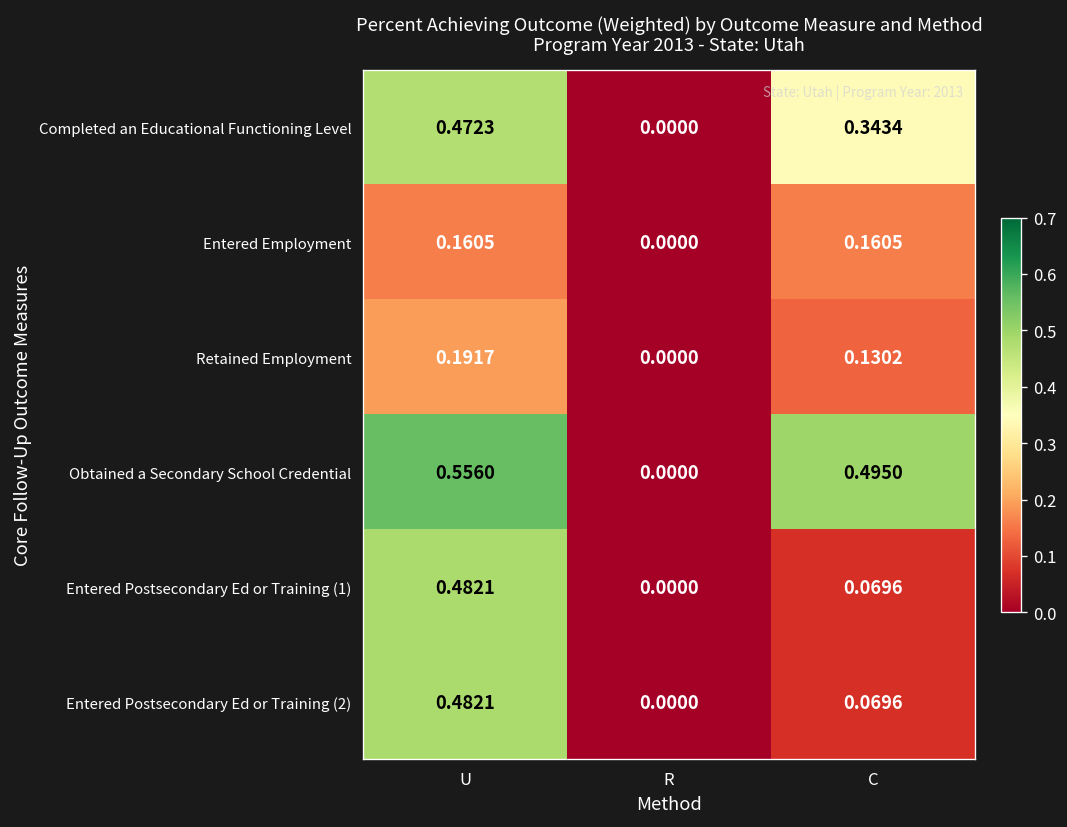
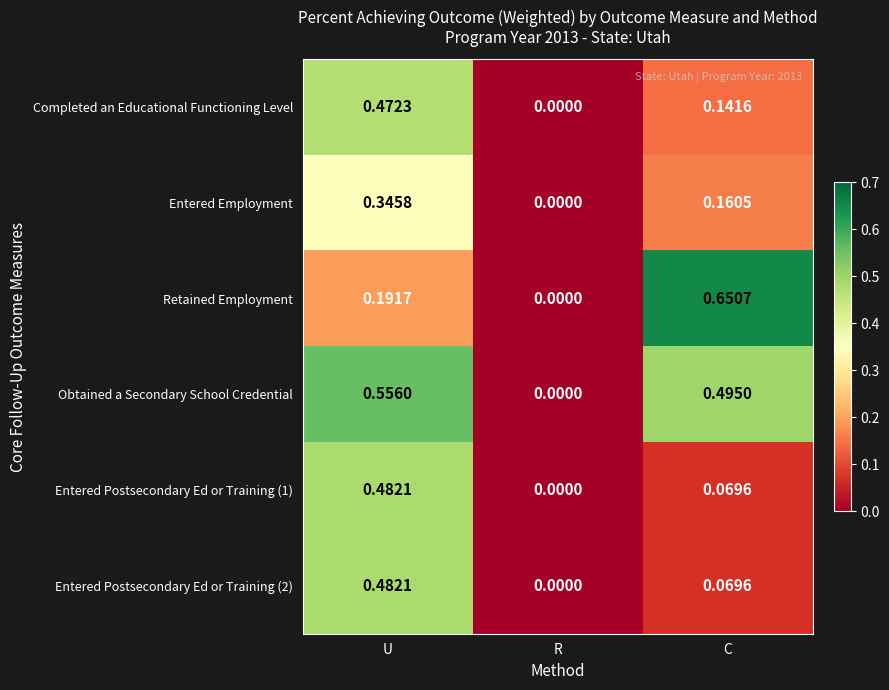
Completed an Educational Functioning Level, C: 0.3434 -> 0.1416
Entered Employment, U: 0.1605 -> 0.3458
Retained Employment, C: 0.1302 -> 0.6507
